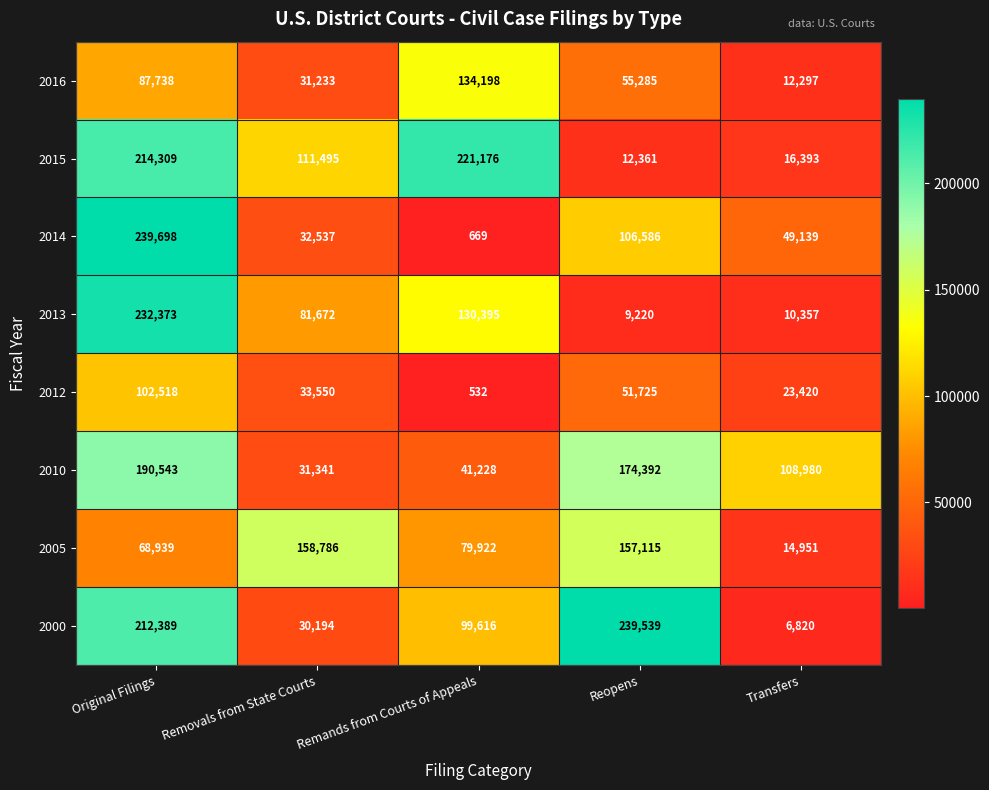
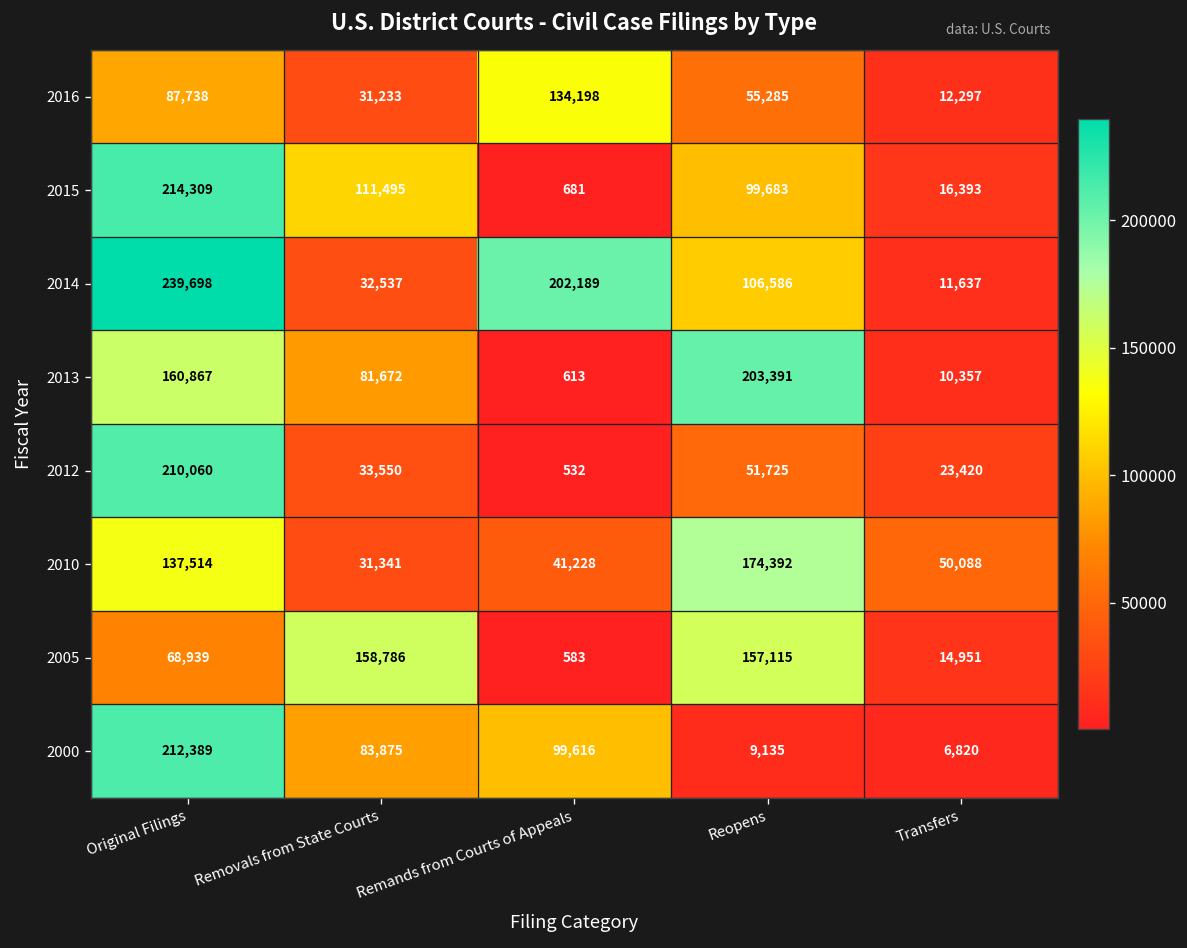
2015, Remands from Courts of Appeals: 221,176 -> 681
2015, Reopens: 12,361 -> 99,683
2014, Remands from Courts of Appeals: 669 -> 202,189
2014, Transfers: 49,139 -> 11,637
2013, Original Filings: 232,373 -> 160,867
2013, Remands from Courts of Appeals: 130,395 -> 613
2013, Reopens: 9,220 -> 203,391
2012, Original Filings: 102,518 -> 210,060
2010, Original Filings: 190,543 -> 137,514
2010, Transfers: 108,980 -> 50,088
2005, Remands from Courts of Appeals: 79,922 -> 583
2000, Removals from State Courts: 30,194 -> 83,875
2000, Reopens: 239,539 -> 9,135
